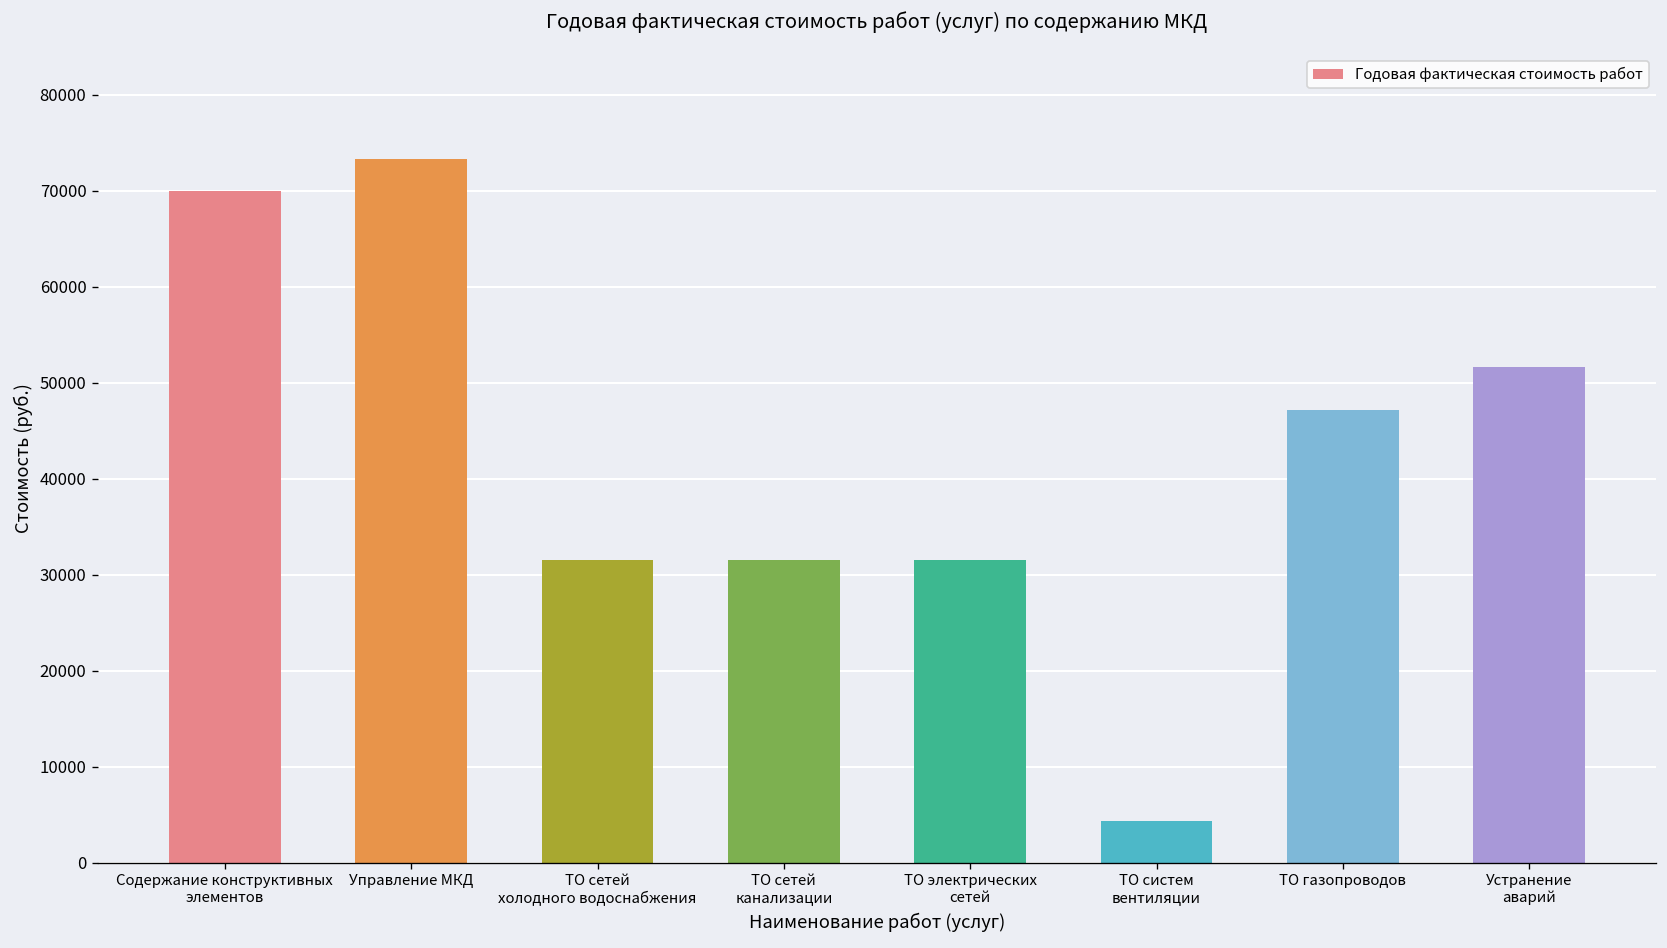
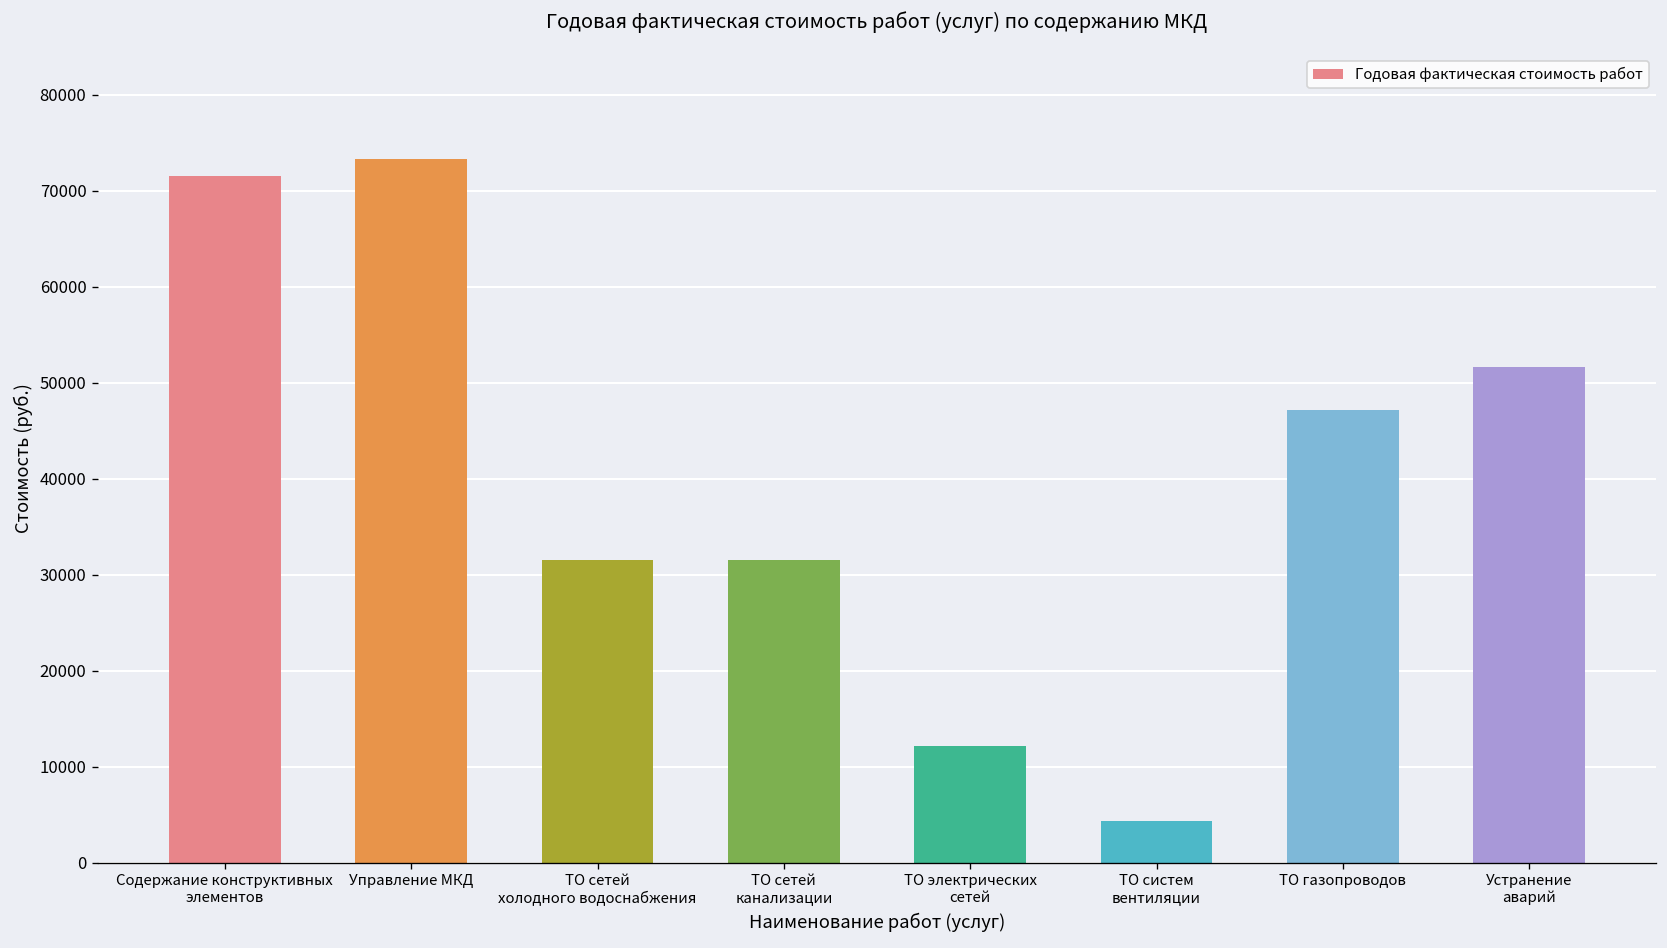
Содержание конструктивных элементов: 70000 -> 72000
ТО электрических сетей: 32000 -> 12000
